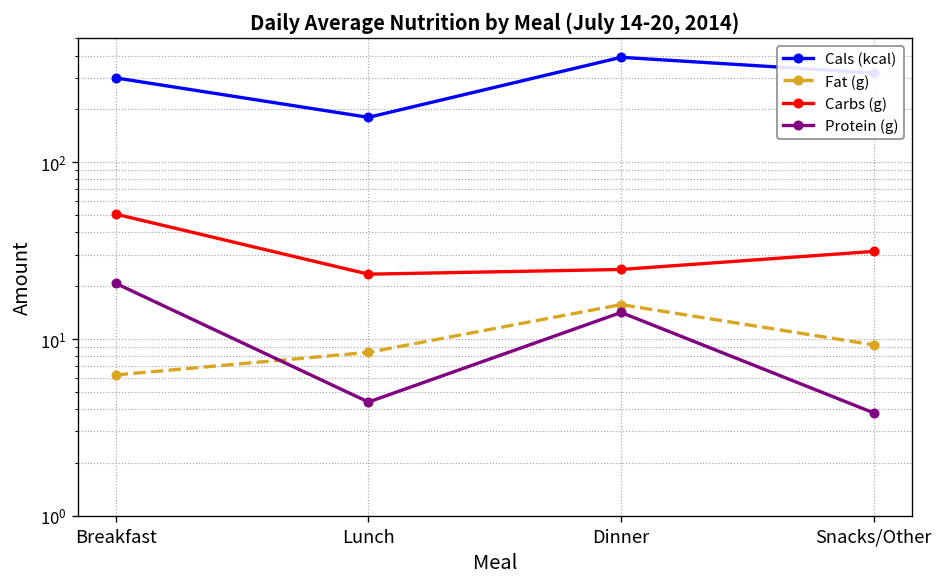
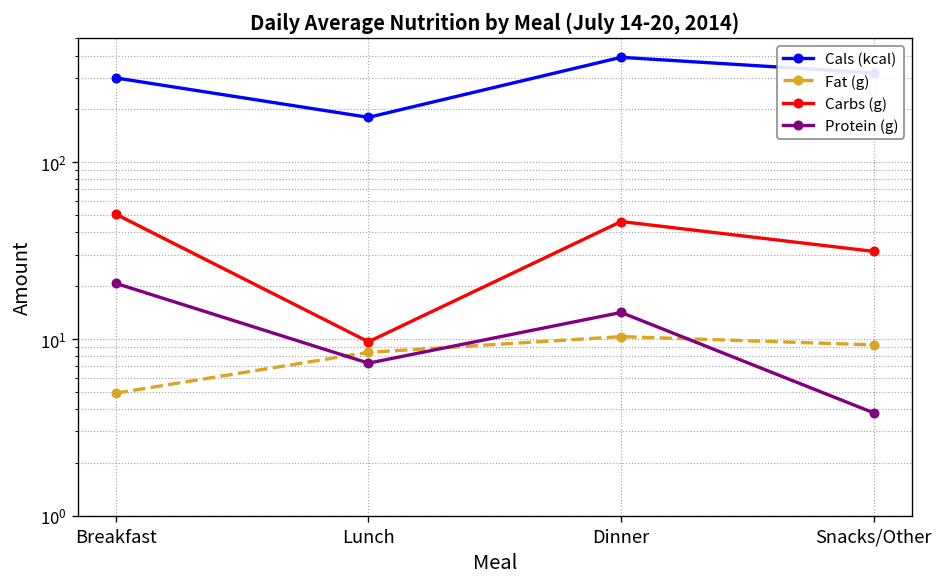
Fat (g), Breakfast: 6.3 -> 4.9
Carbs (g), Lunch: 23 -> 10
Protein (g), Lunch: 4.4 -> 7
Fat (g), Dinner: 16 -> 10
Carbs (g), Dinner: 25 -> 46
